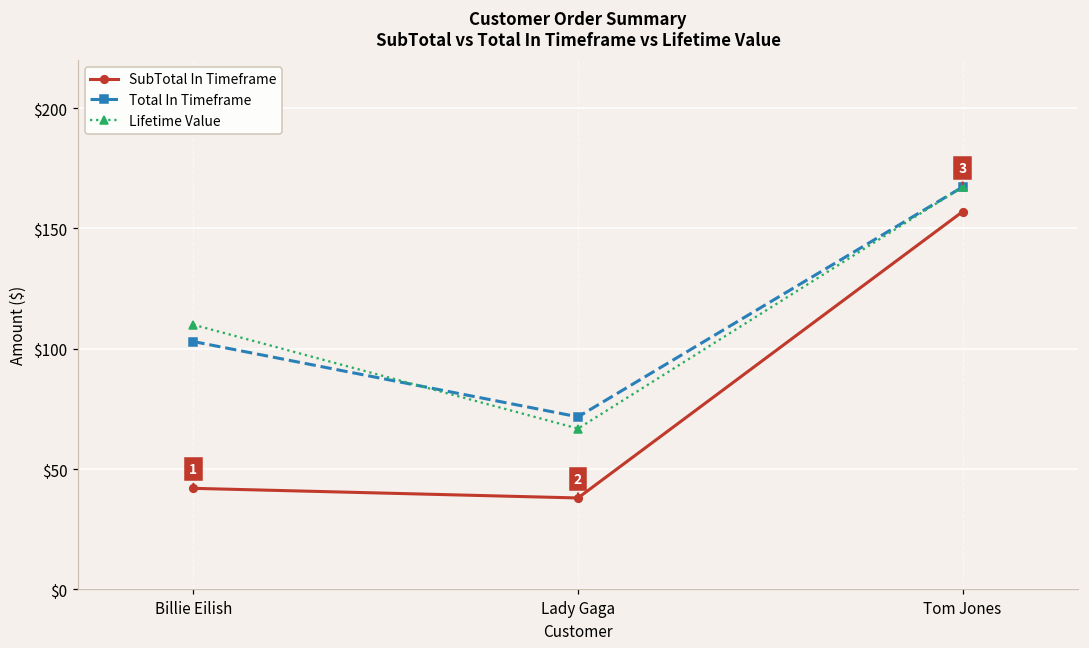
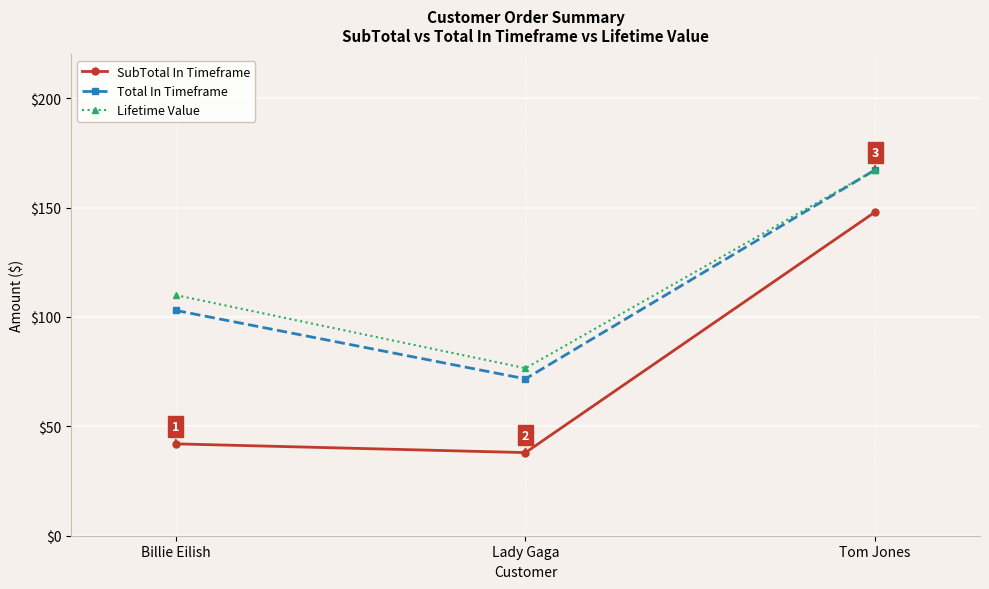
Lifetime Value, Lady Gaga: $67 -> $77
SubTotal In Timeframe, Tom Jones: $157 -> $148
